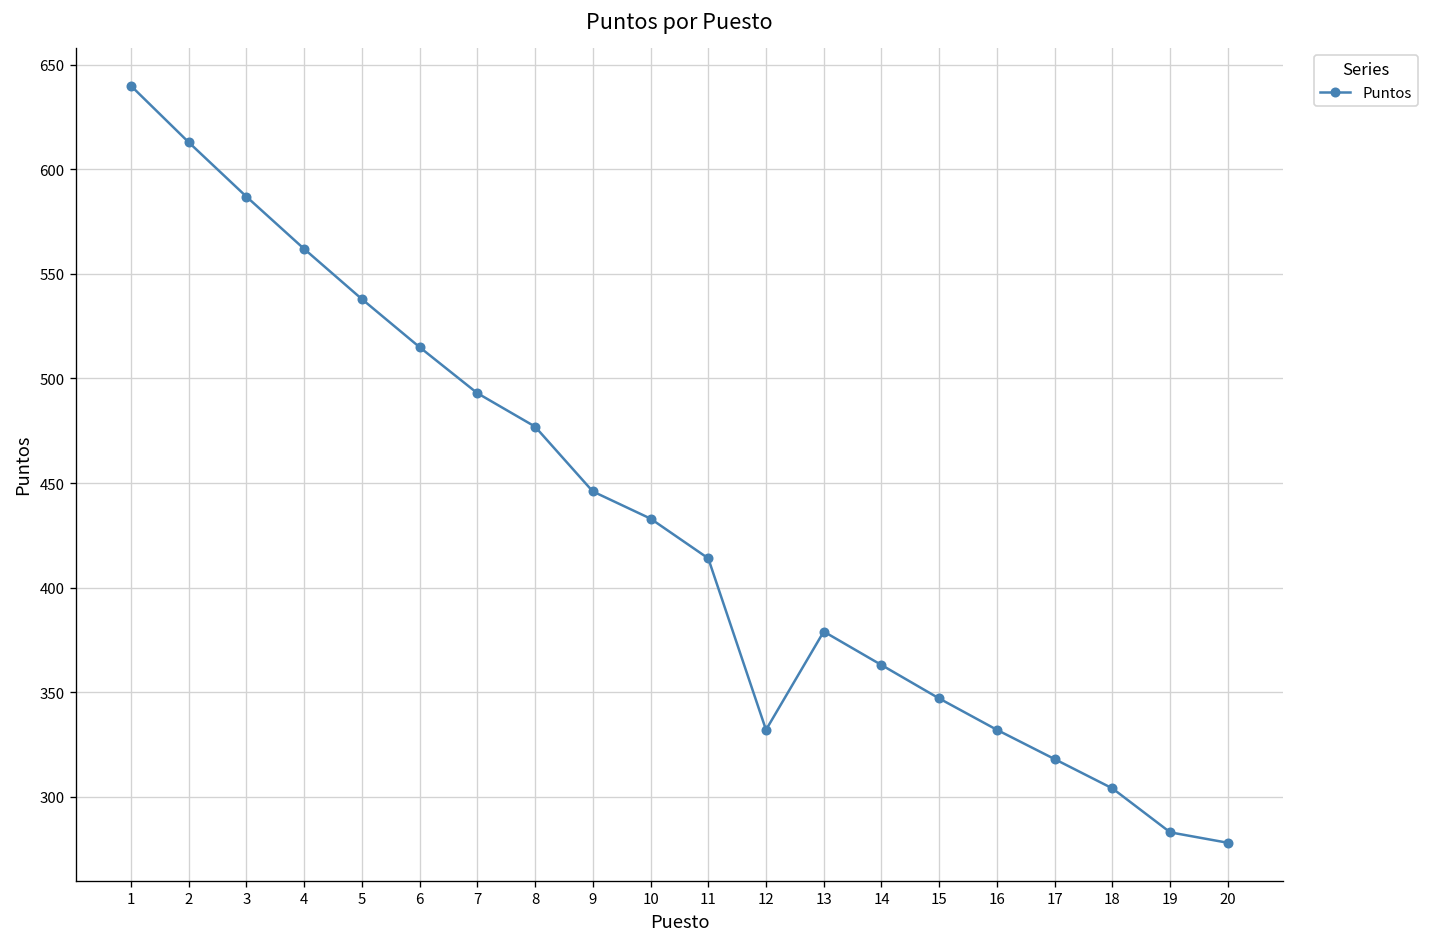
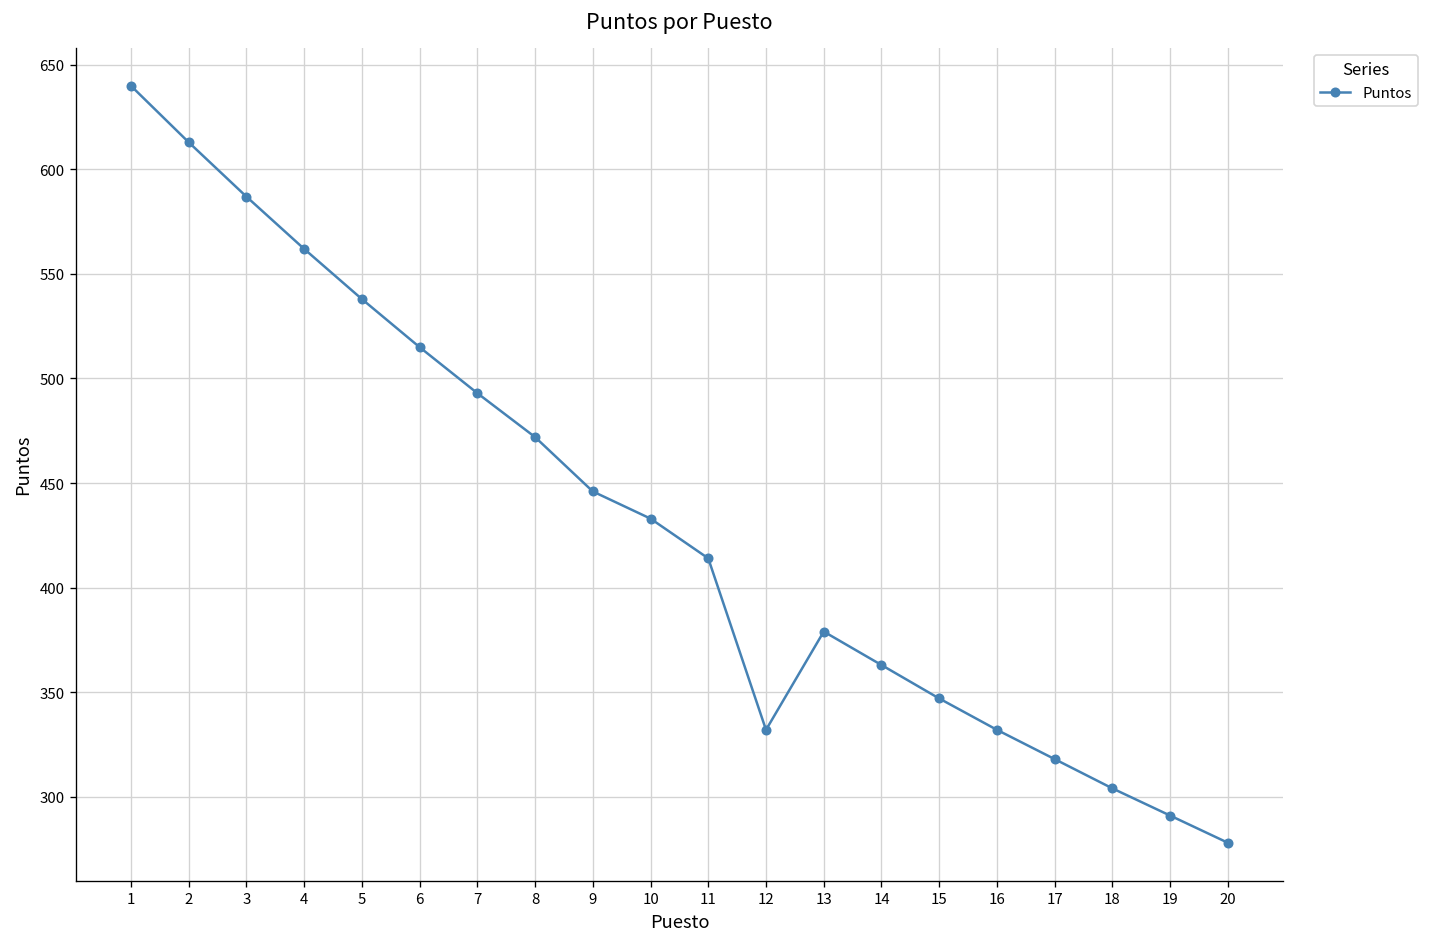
8: 477 -> 472
19: 283 -> 291
